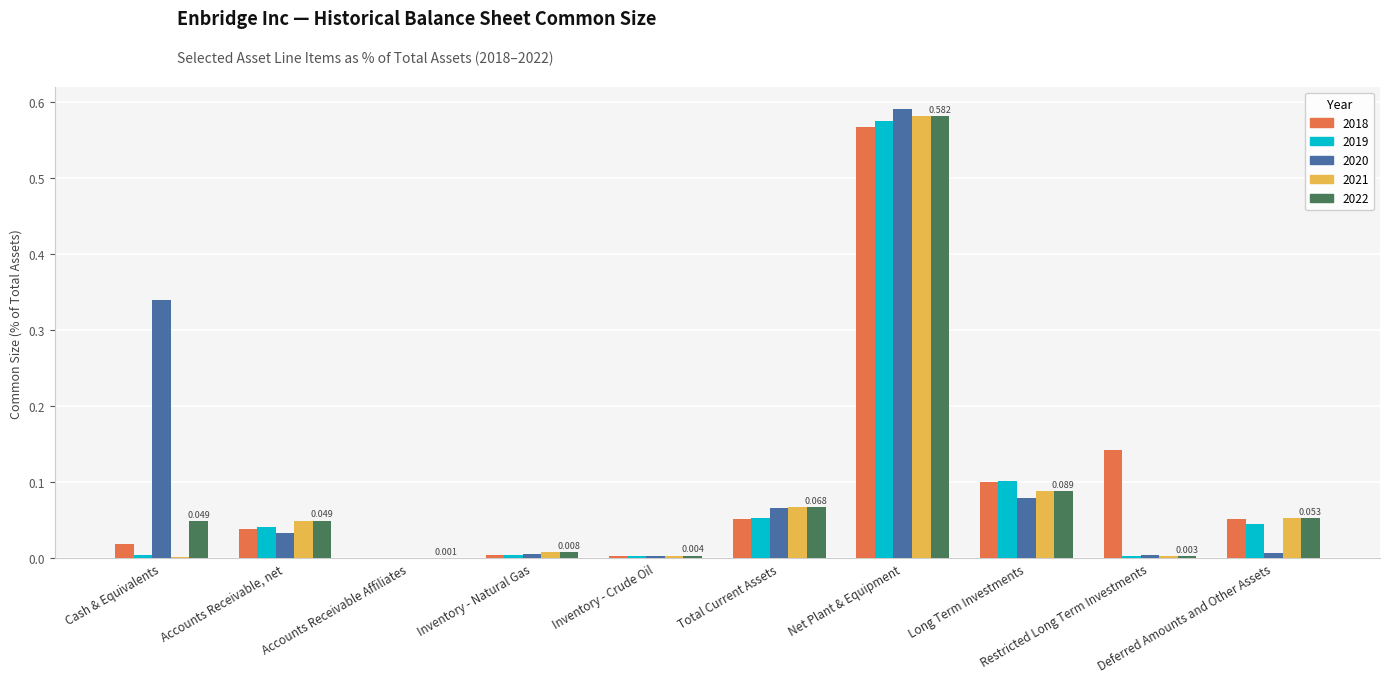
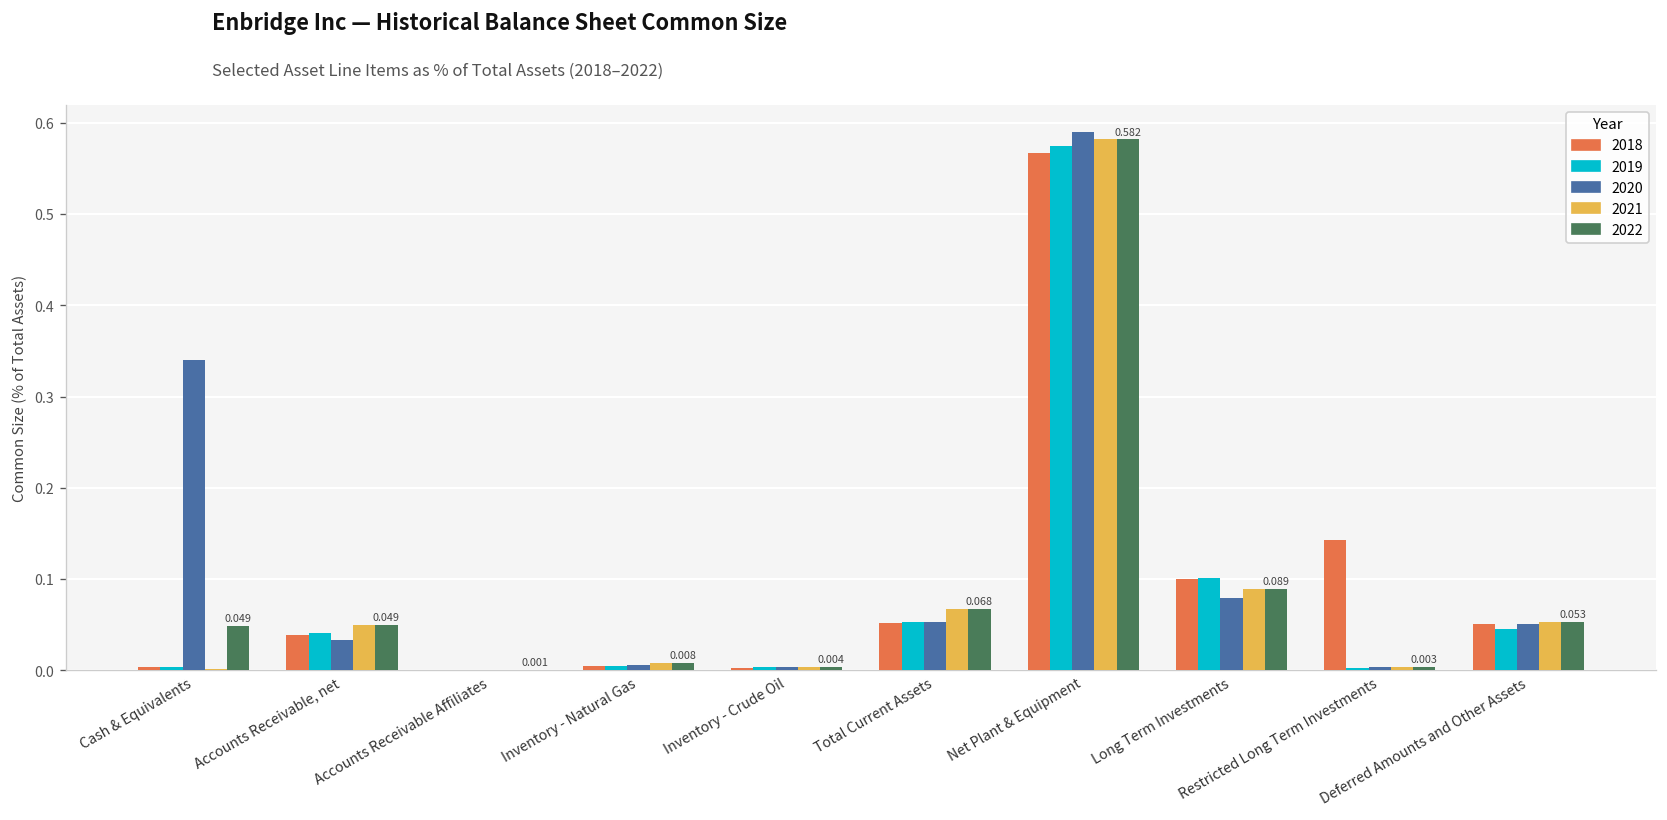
2018, Cash & Equivalents: 0.02 -> 0.00
2020, Total Current Assets: 0.07 -> 0.05
2020, Deferred Amounts and Other Assets: 0.01 -> 0.05
